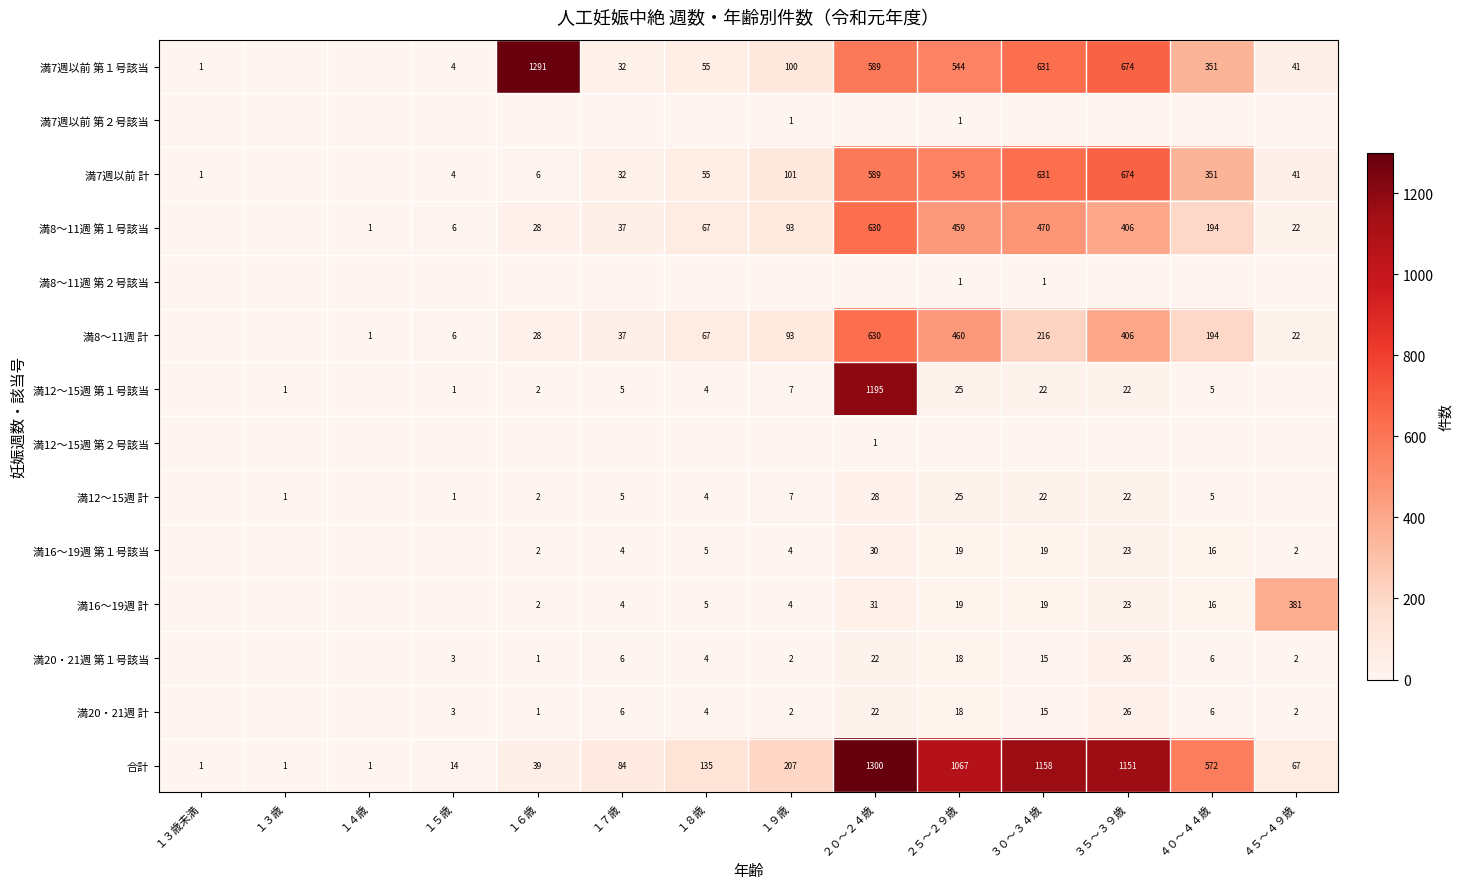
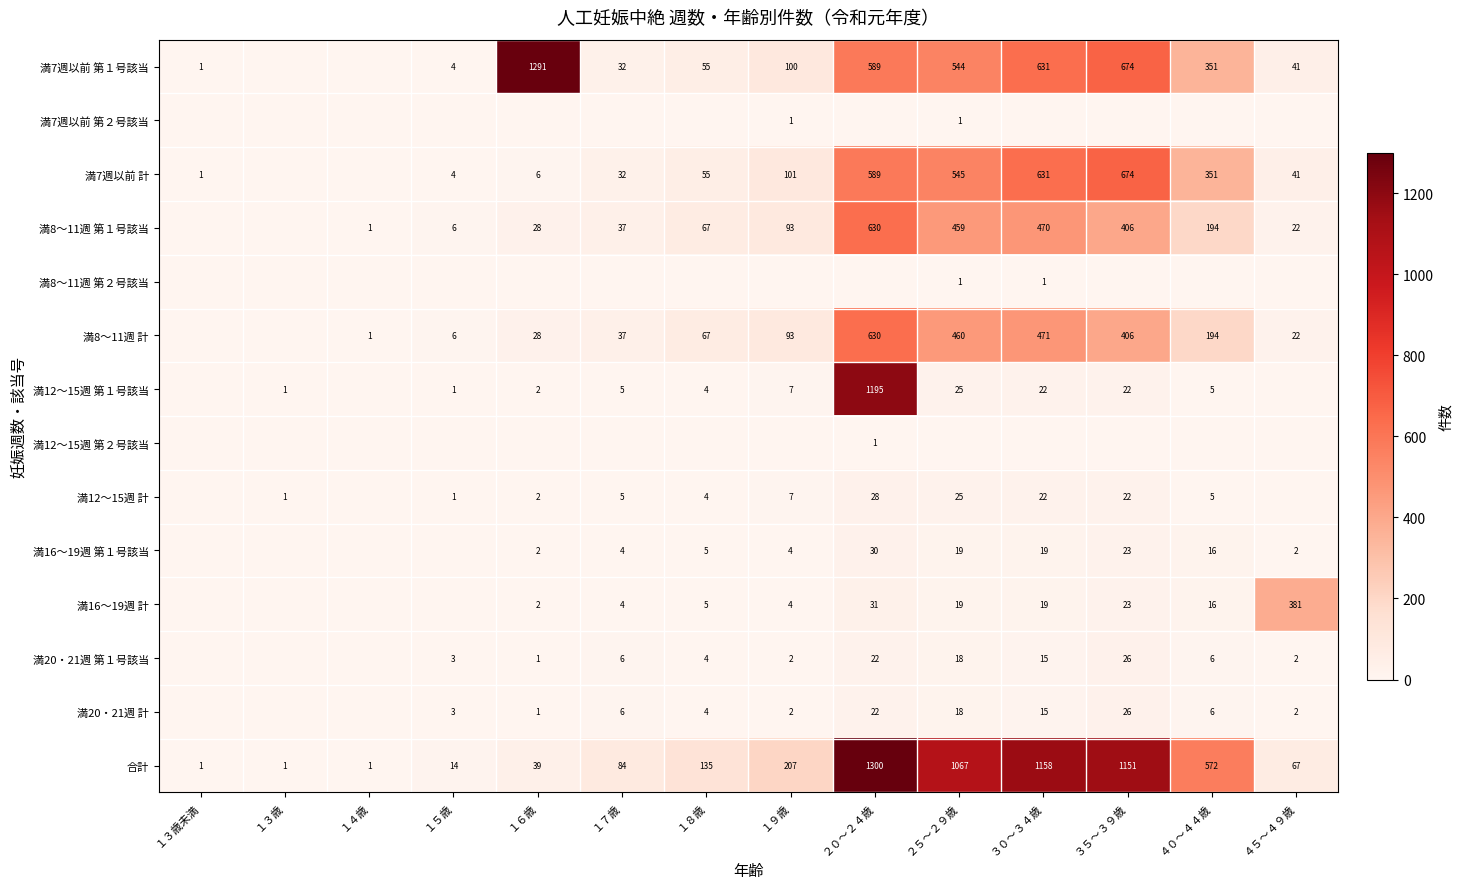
満8～11週 計, ３０～３４歳: 216 -> 471
